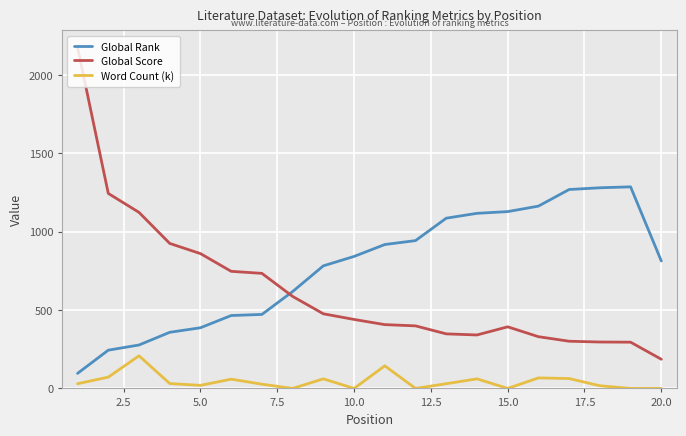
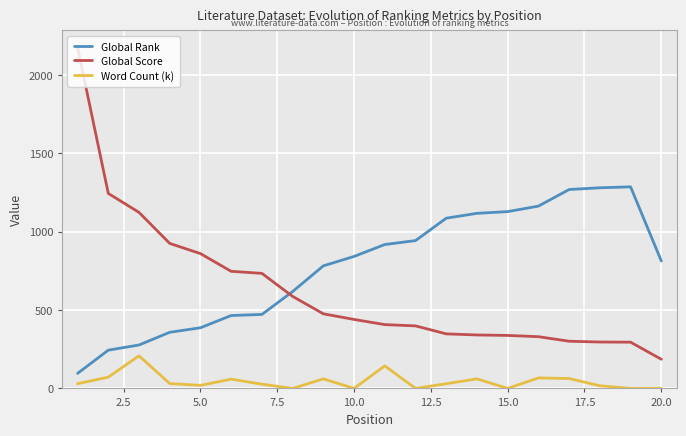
Global Score, 15.0: 390 -> 340
